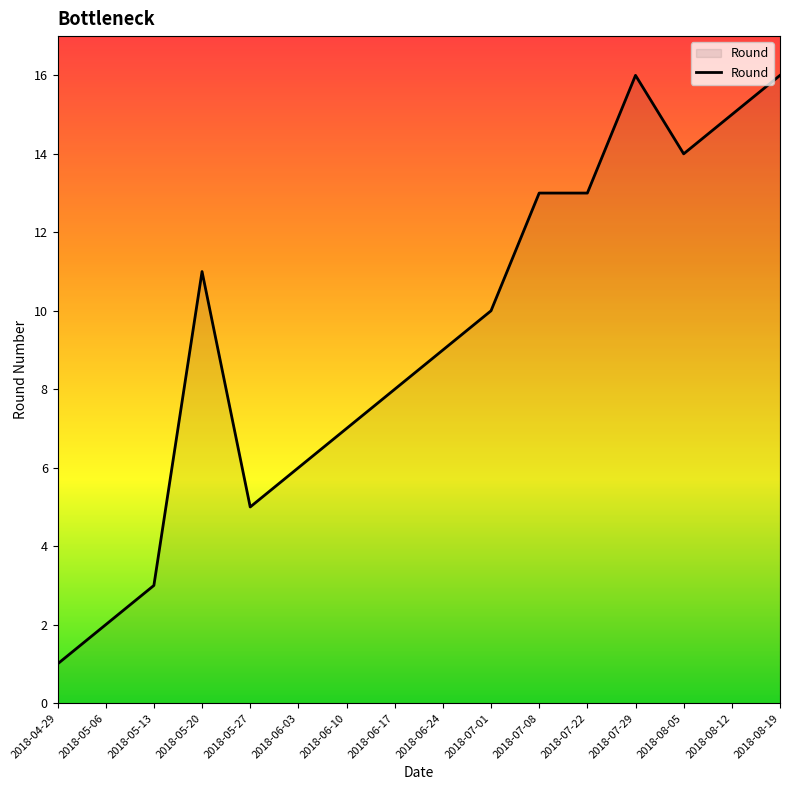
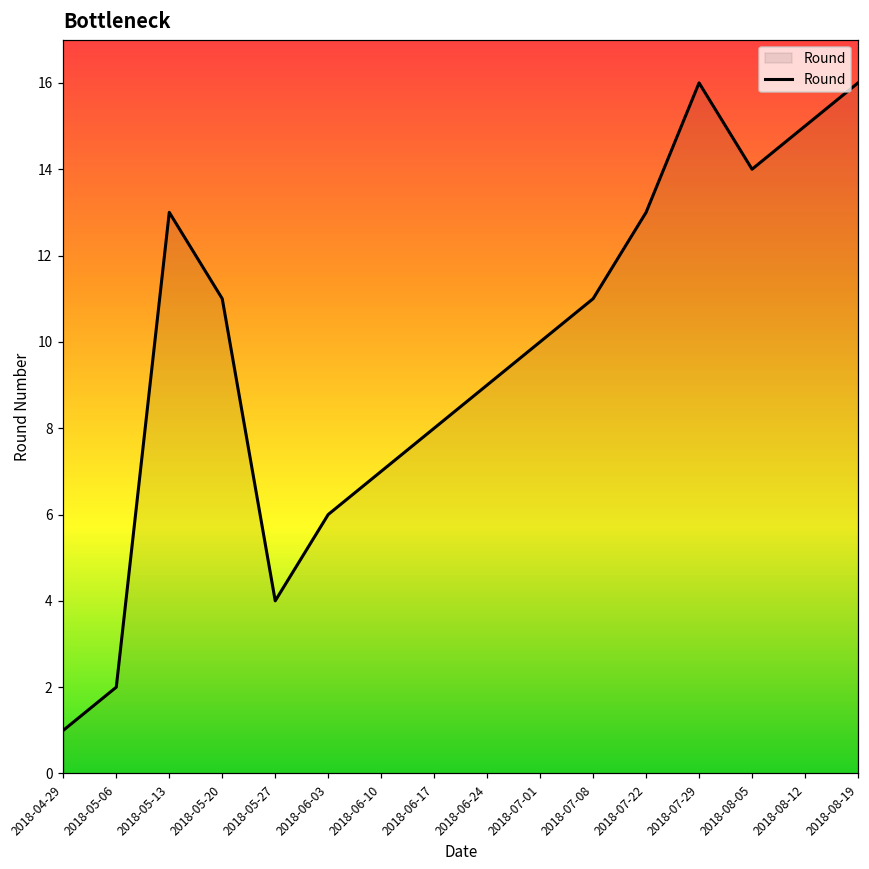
2018-05-13: 3 -> 13
2018-05-27: 5 -> 4
2018-07-08: 13 -> 11
